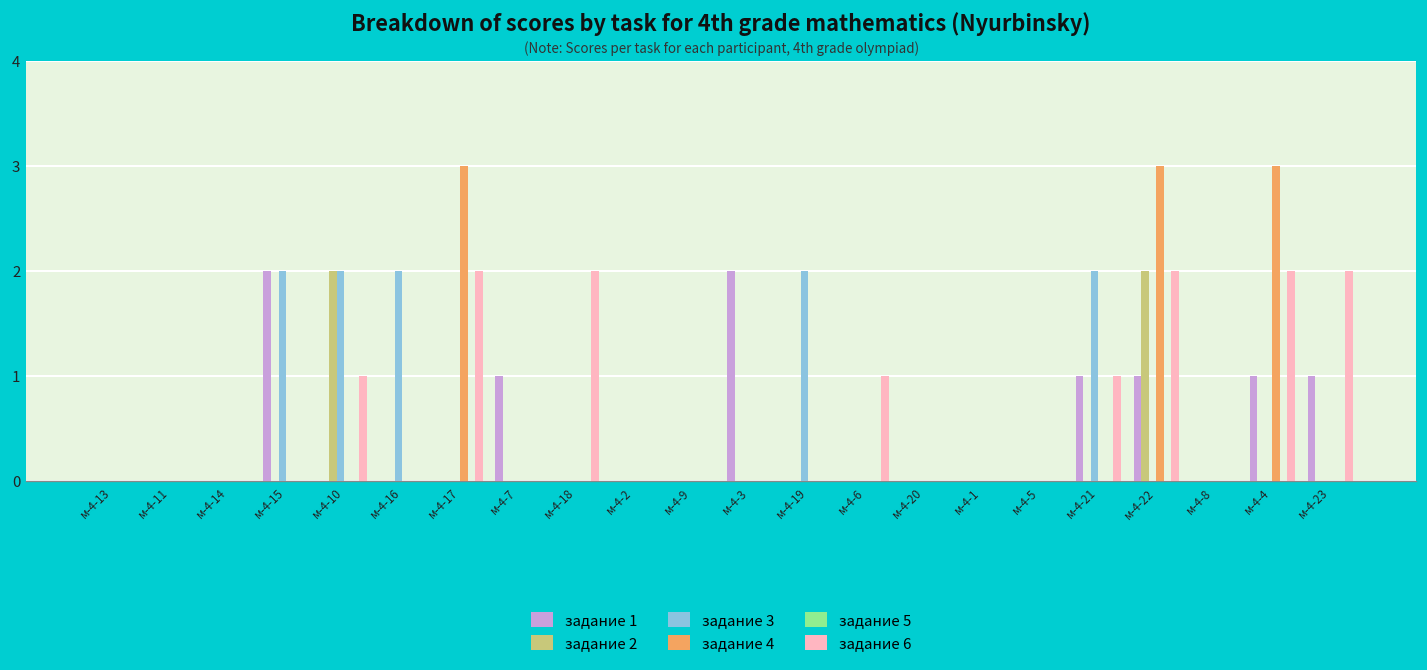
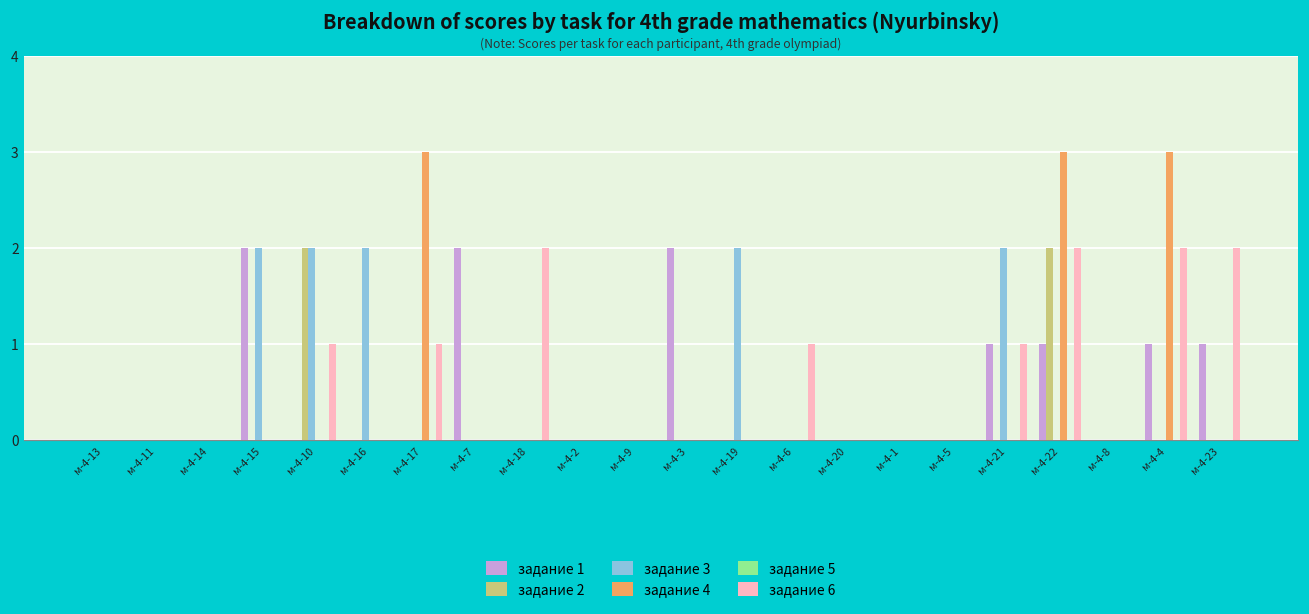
задание 6, м-4-17: 2 -> 1
задание 1, м-4-7: 1 -> 2
